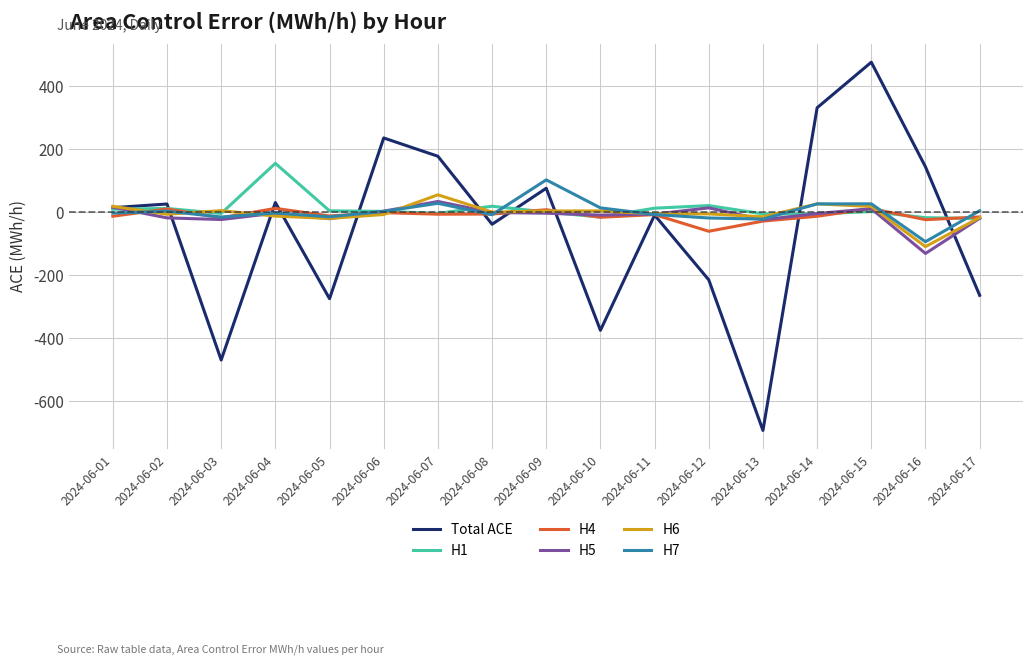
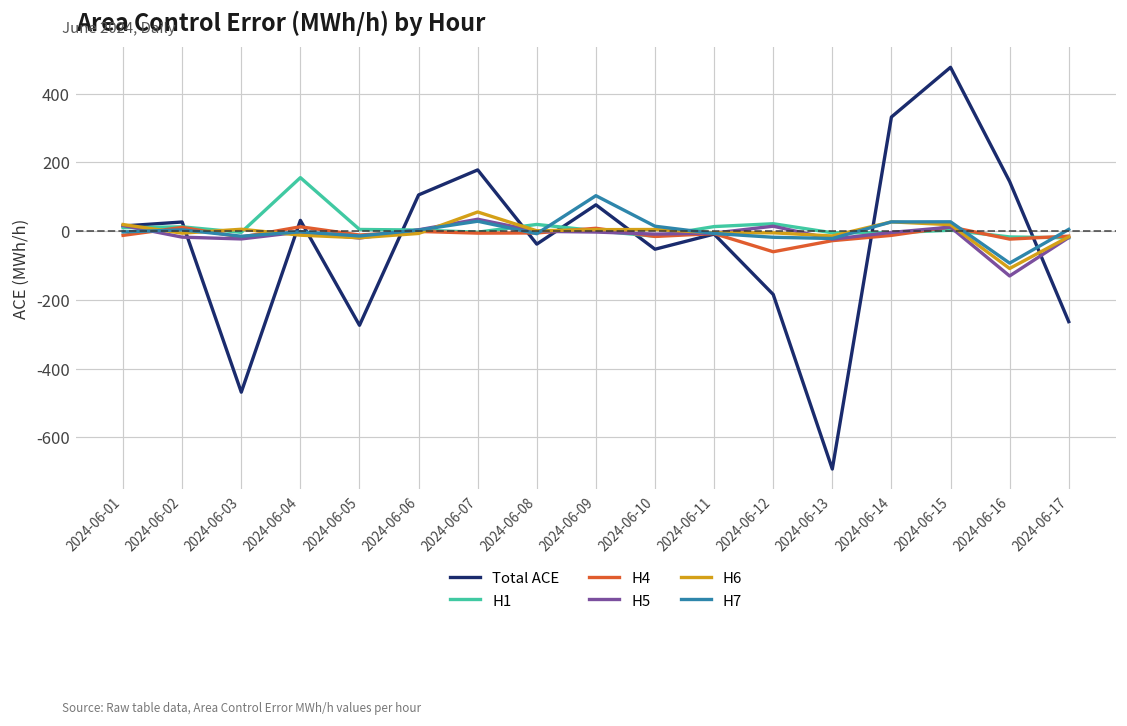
Total ACE, 2024-06-06: 240 -> 110
Total ACE, 2024-06-10: -370 -> -50
Total ACE, 2024-06-12: -210 -> -180
